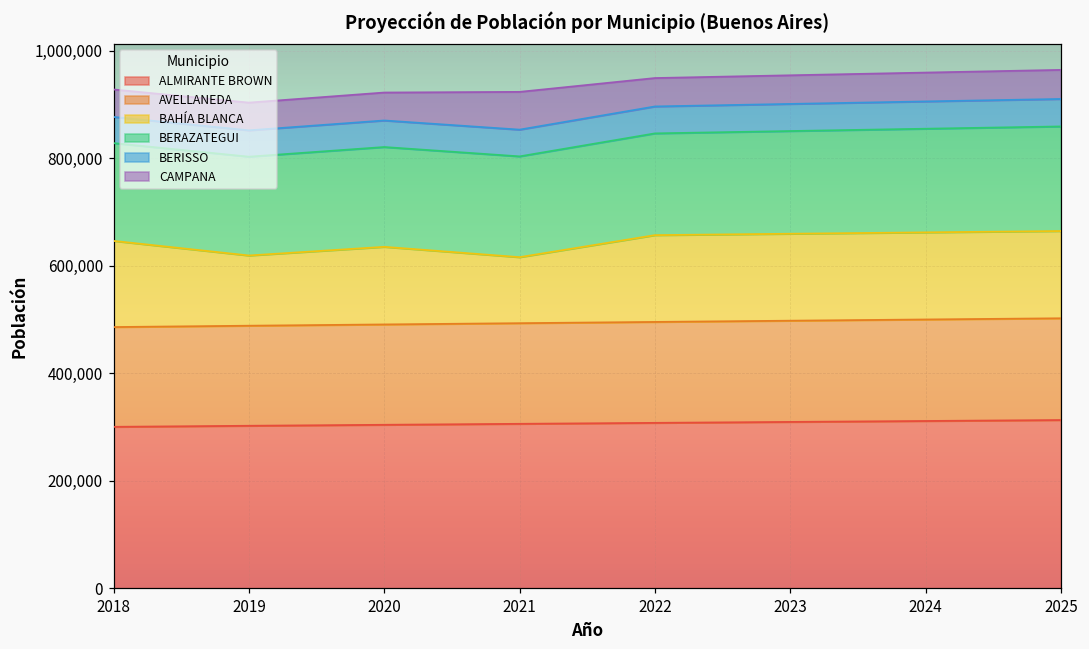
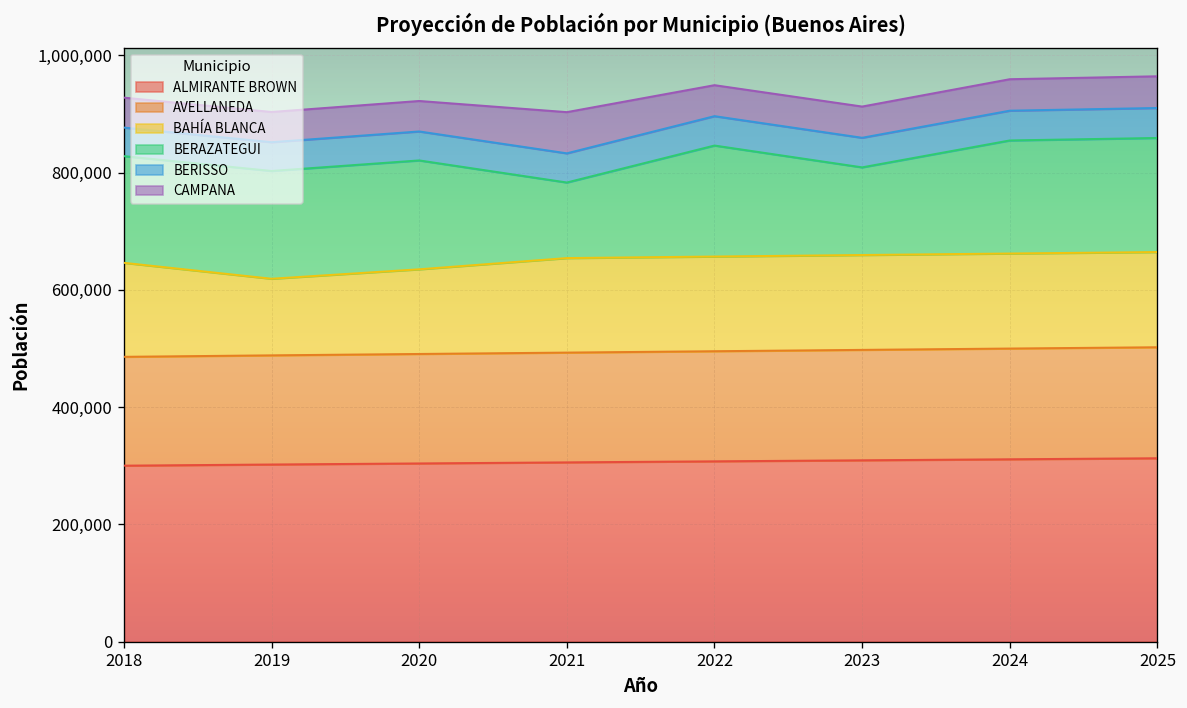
BAHÍA BLANCA, 2021: 120,000 -> 160,000
BERAZATEGUI, 2021: 190,000 -> 130,000
BERAZATEGUI, 2023: 190,000 -> 150,000
